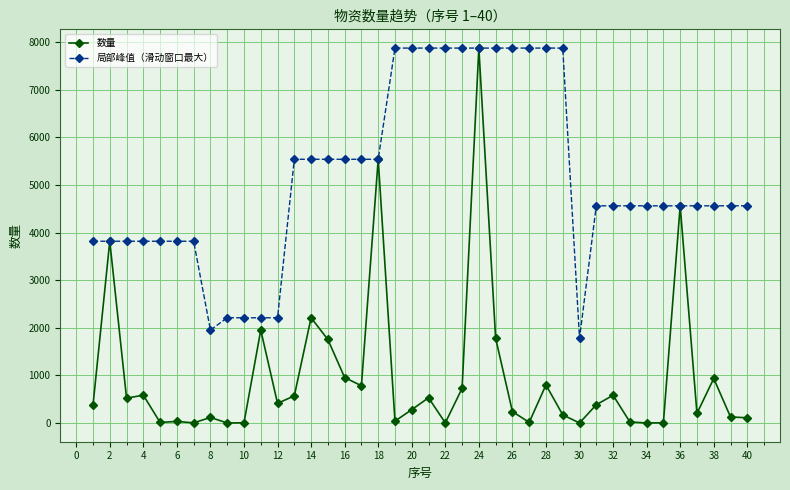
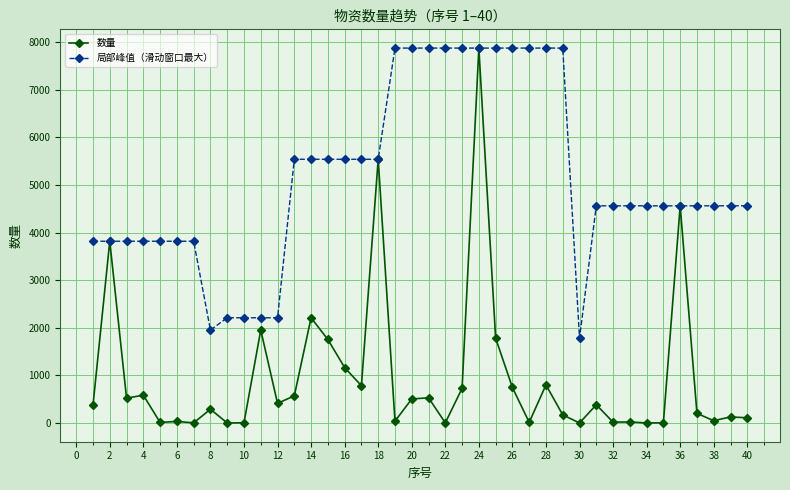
数量, 8: 100 -> 300
数量, 16: 1000 -> 1200
数量, 20: 300 -> 500
数量, 26: 200 -> 700
数量, 32: 600 -> 0
数量, 38: 900 -> 0
